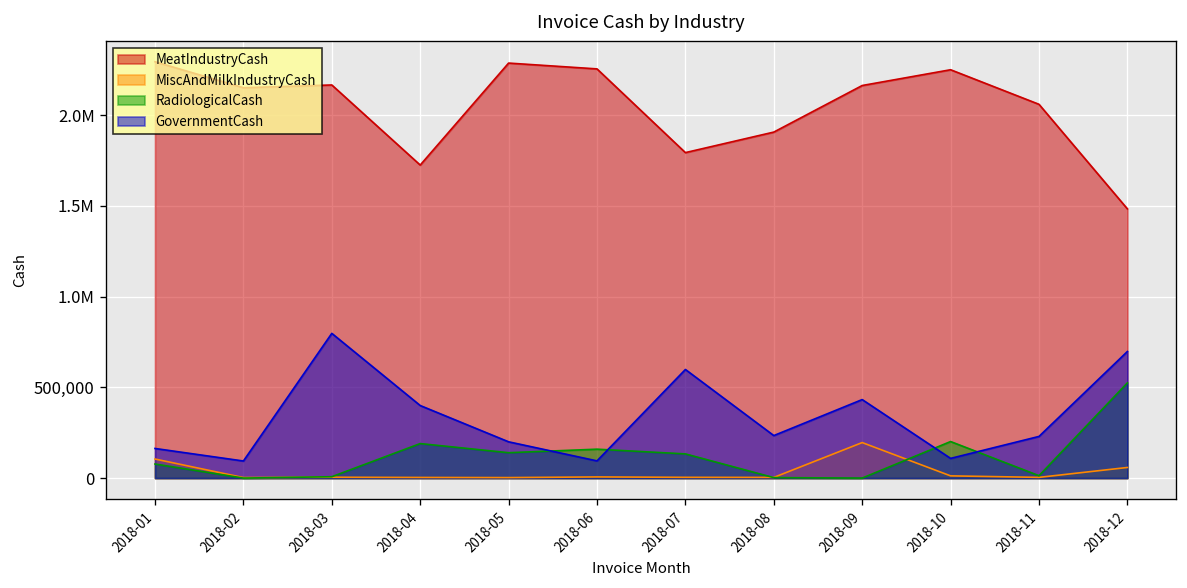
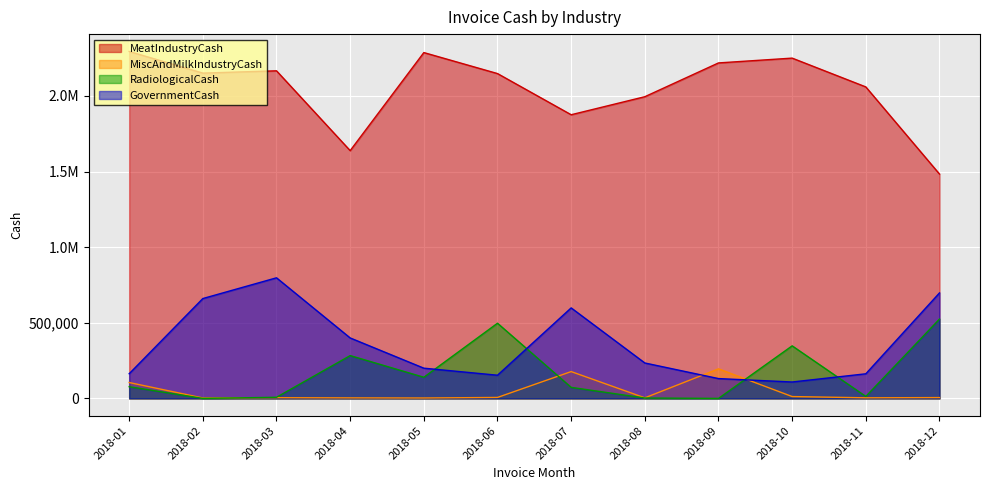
GovernmentCash, 2018-02: 90,000 -> 660,000
MeatIndustryCash, 2018-04: 1,730,000 -> 1,640,000
RadiologicalCash, 2018-04: 190,000 -> 280,000
MeatIndustryCash, 2018-06: 2,260,000 -> 2,150,000
RadiologicalCash, 2018-06: 160,000 -> 500,000
GovernmentCash, 2018-06: 90,000 -> 150,000
MeatIndustryCash, 2018-07: 1,790,000 -> 1,880,000
MiscAndMilkIndustryCash, 2018-07: 0 -> 180,000
RadiologicalCash, 2018-07: 130,000 -> 70,000
MeatIndustryCash, 2018-08: 1,910,000 -> 2,000,000
MeatIndustryCash, 2018-09: 2,160,000 -> 2,220,000
GovernmentCash, 2018-09: 430,000 -> 130,000
RadiologicalCash, 2018-10: 200,000 -> 350,000
GovernmentCash, 2018-11: 230,000 -> 160,000
MiscAndMilkIndustryCash, 2018-12: 60,000 -> 10,000
